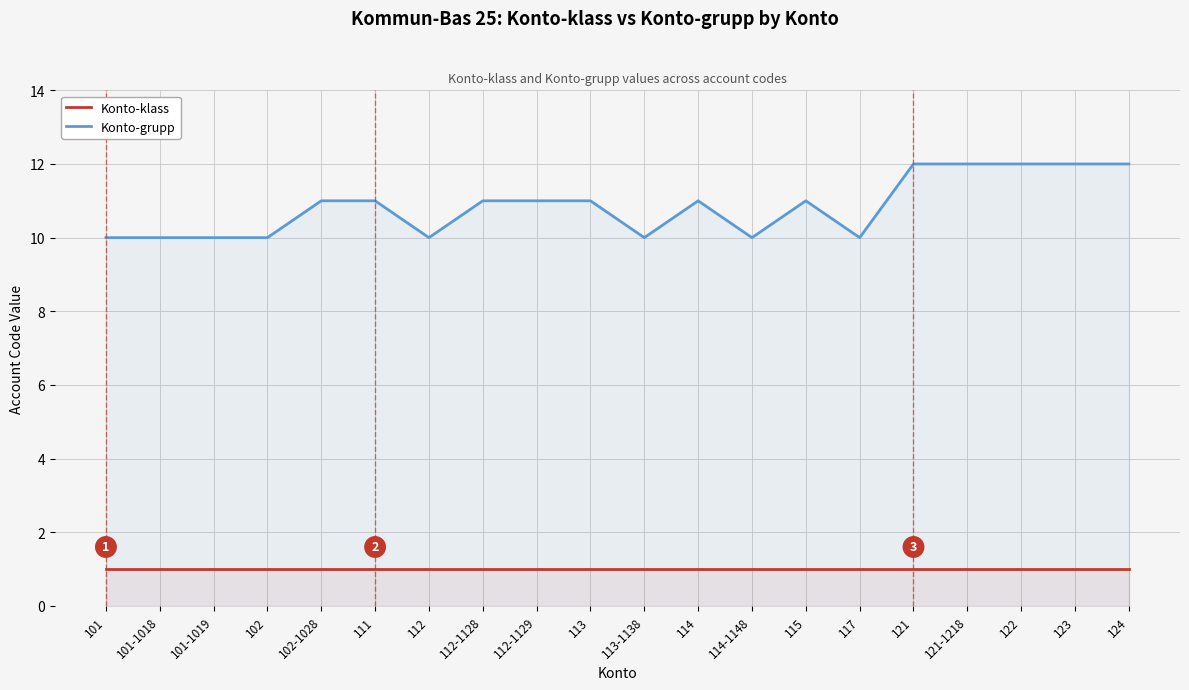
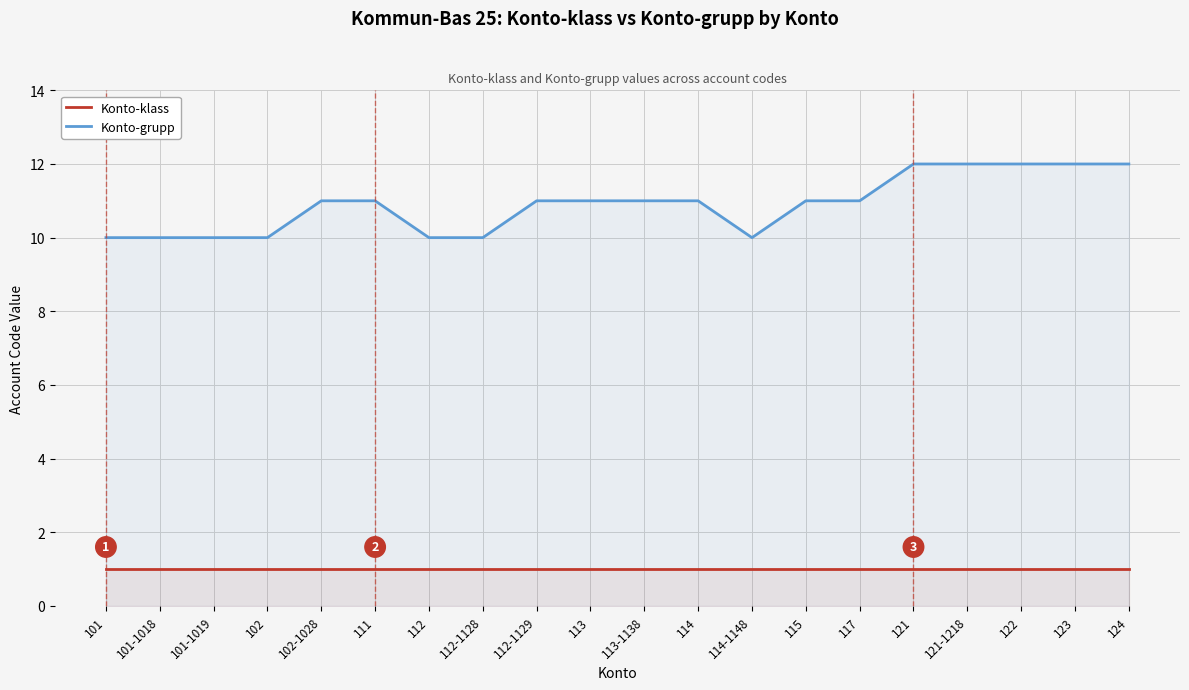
Konto-grupp, 112-1128: 11 -> 10
Konto-grupp, 113-1138: 10 -> 11
Konto-grupp, 117: 10 -> 11
